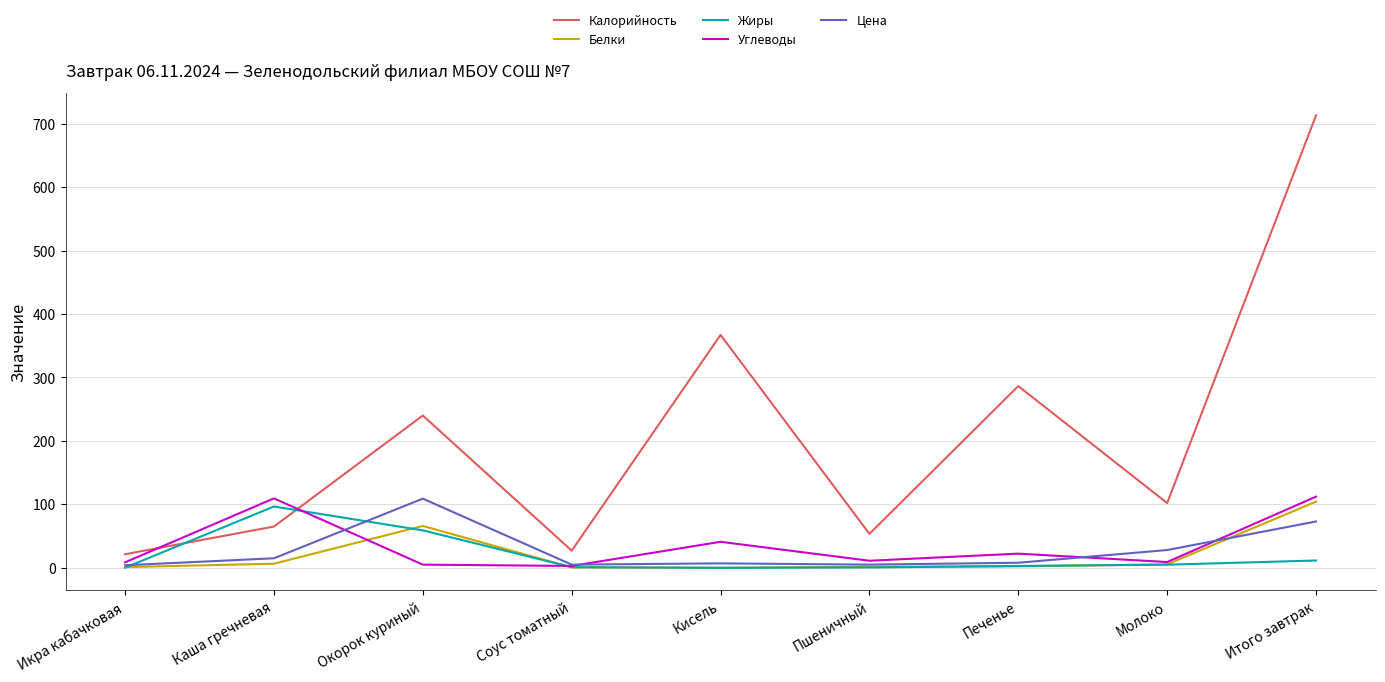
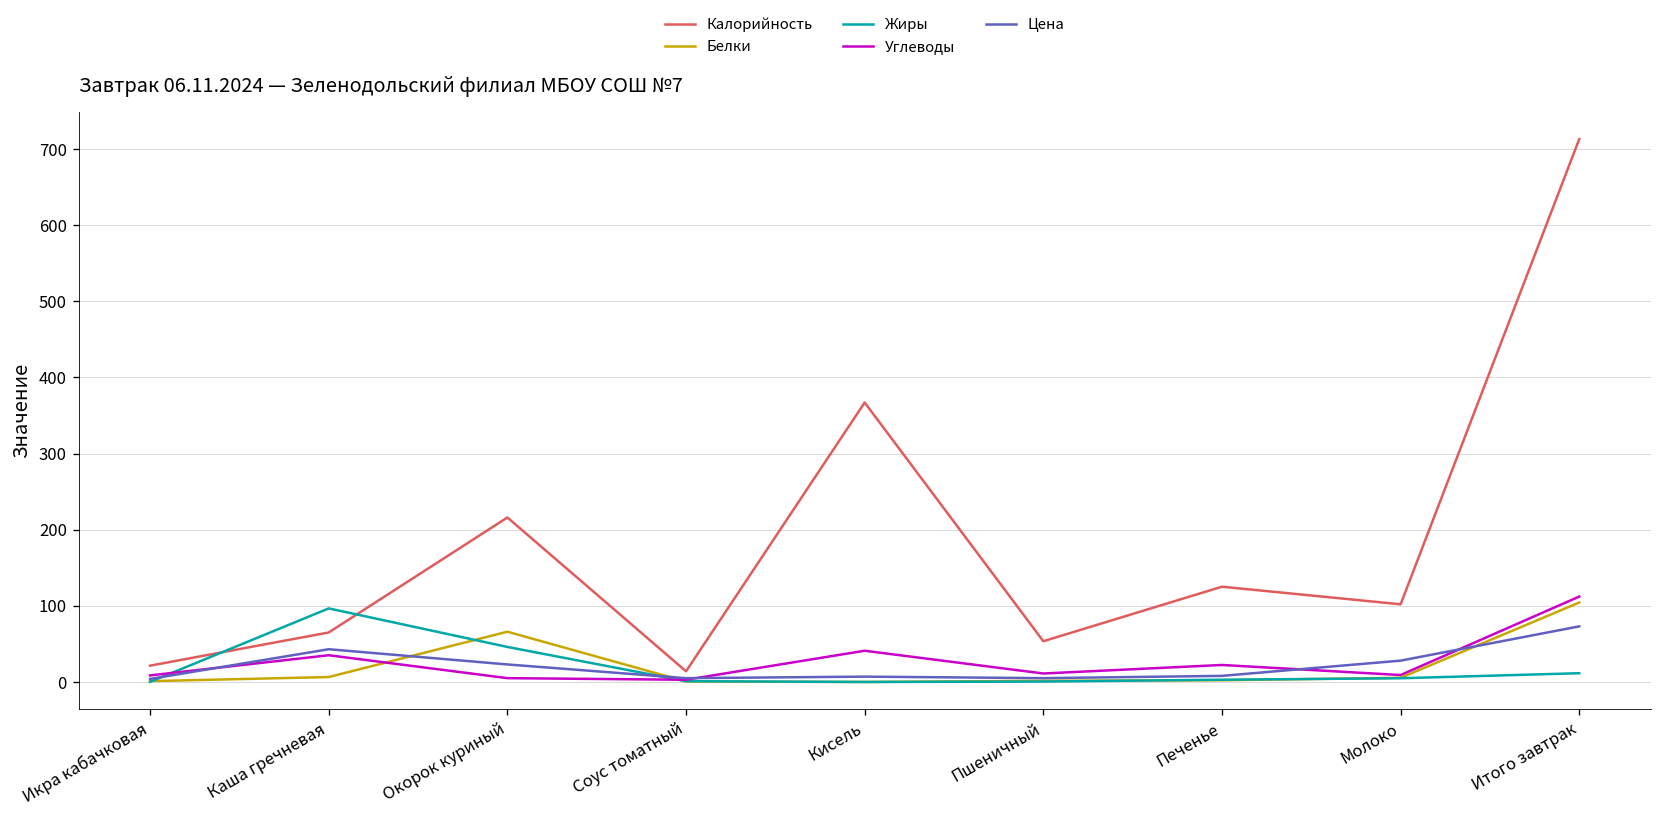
Углеводы, Каша гречневая: 110 -> 40
Цена, Каша гречневая: 20 -> 40
Калорийность, Окорок куриный: 240 -> 220
Жиры, Окорок куриный: 60 -> 50
Цена, Окорок куриный: 110 -> 20
Калорийность, Соус томатный: 30 -> 10
Калорийность, Печенье: 290 -> 130
